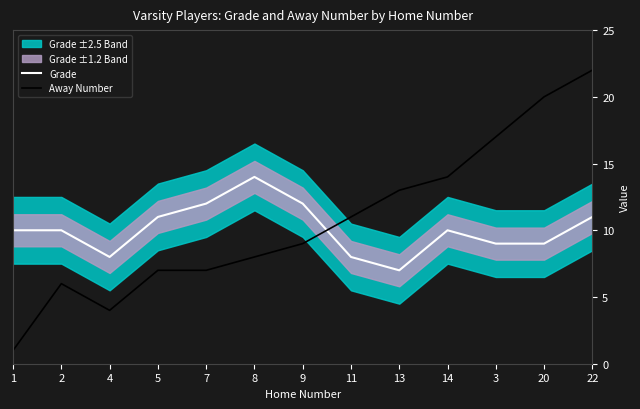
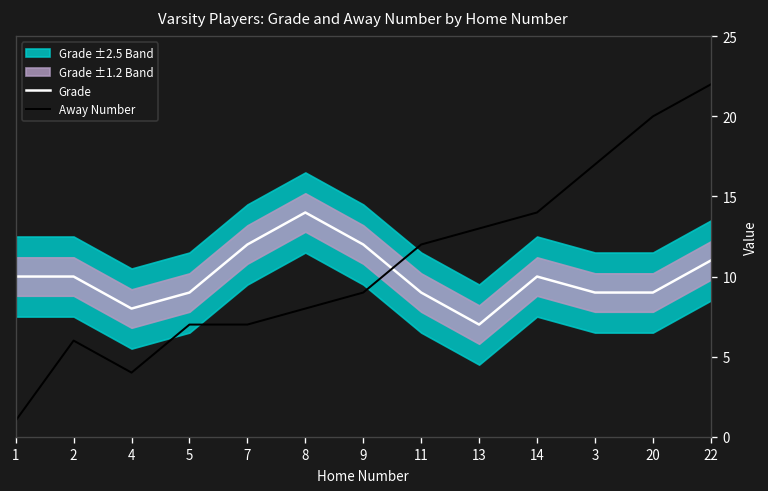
Grade, 5: 11 -> 9
Grade, 11: 8 -> 9
Away Number, 11: 11 -> 12
